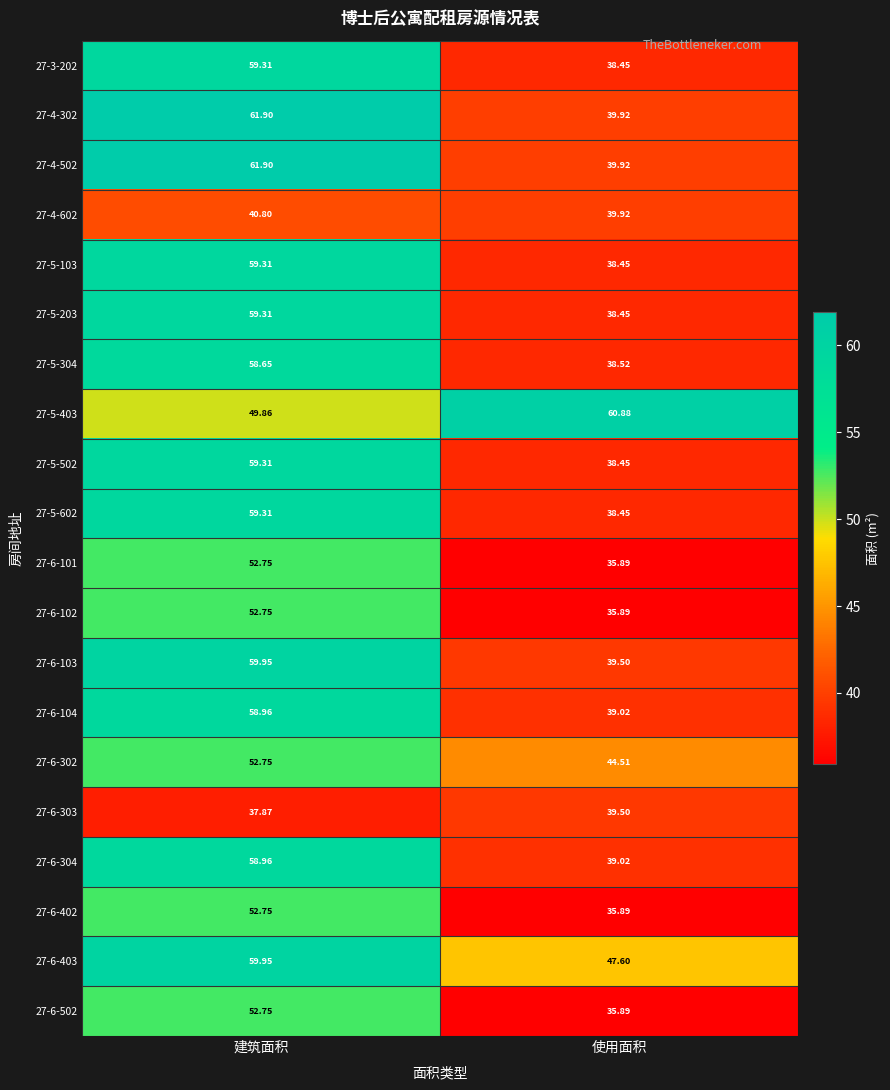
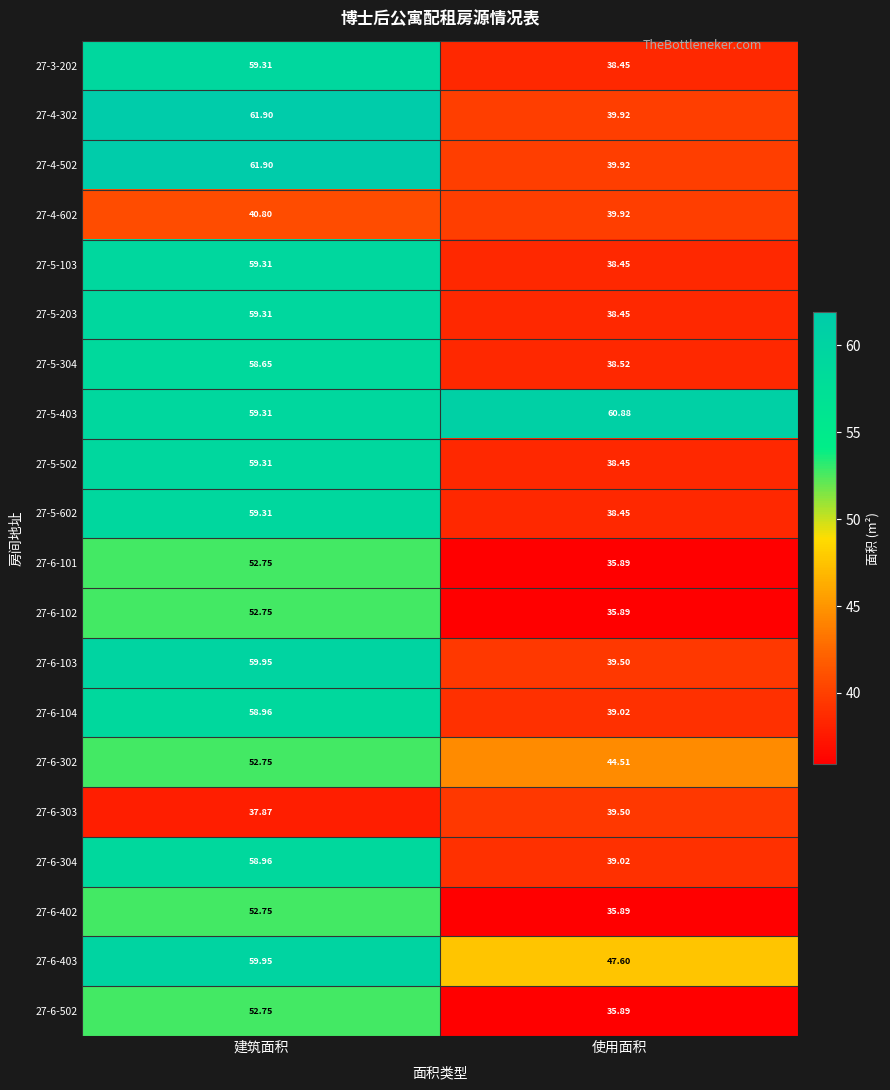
27-5-403, 建筑面积: 49.86 -> 59.31
